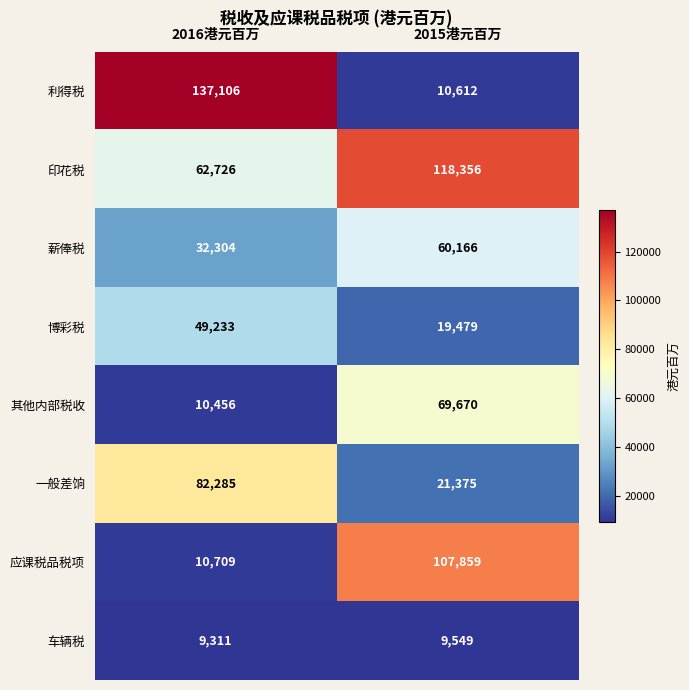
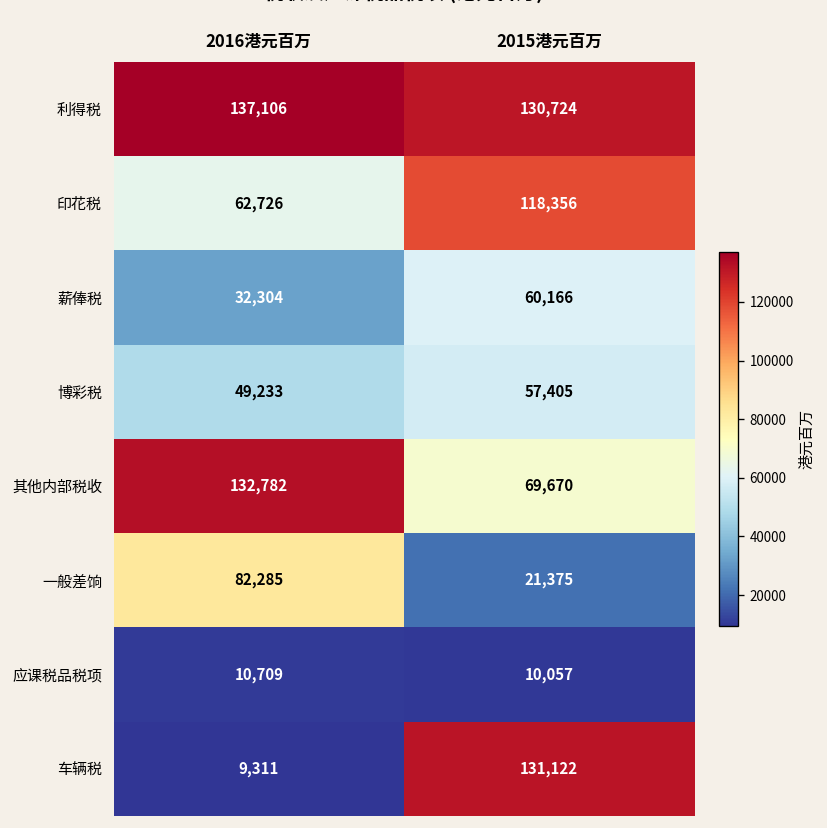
利得税, 2015港元百万: 10,612 -> 130,724
博彩税, 2015港元百万: 19,479 -> 57,405
其他内部税收, 2016港元百万: 10,456 -> 132,782
应课税品税项, 2015港元百万: 107,859 -> 10,057
车辆税, 2015港元百万: 9,549 -> 131,122
